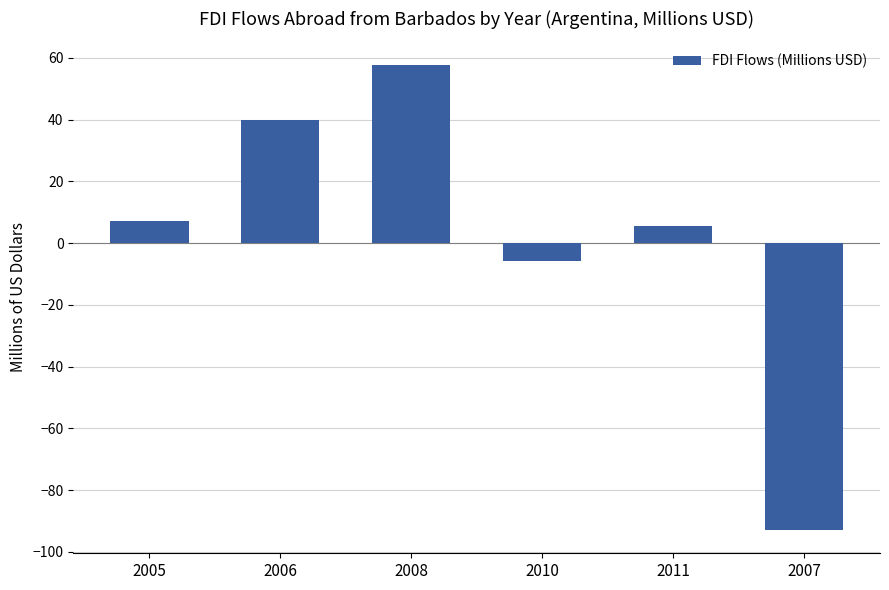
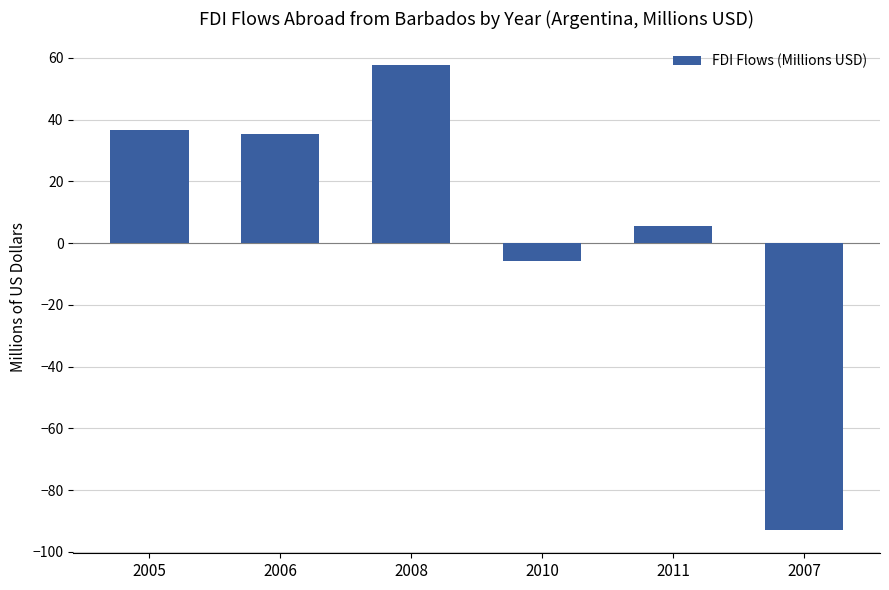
2005: 7 -> 37
2006: 40 -> 35
